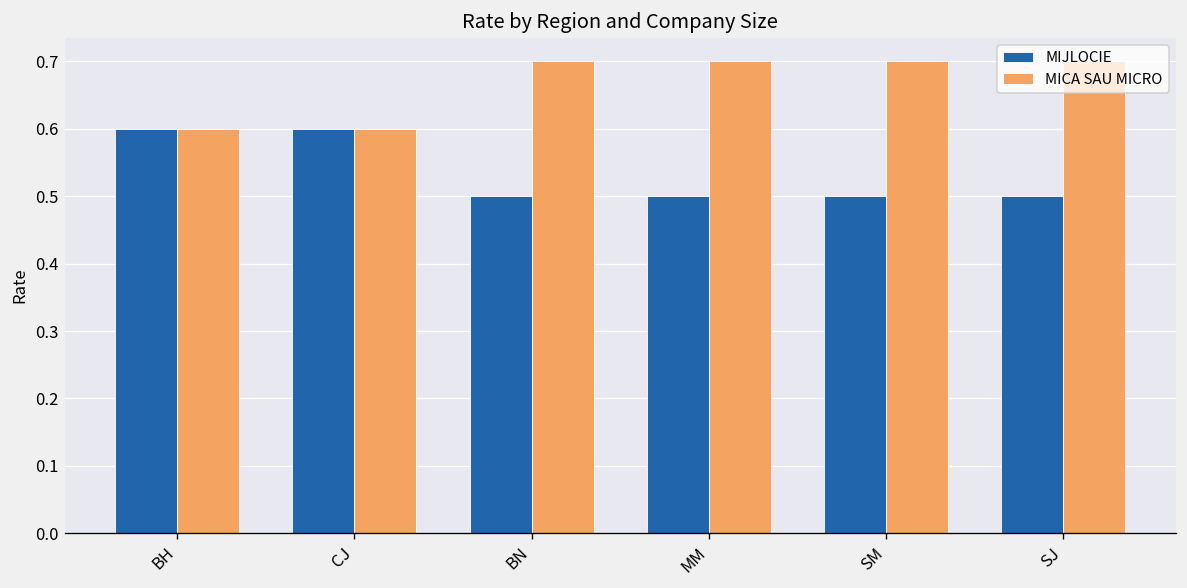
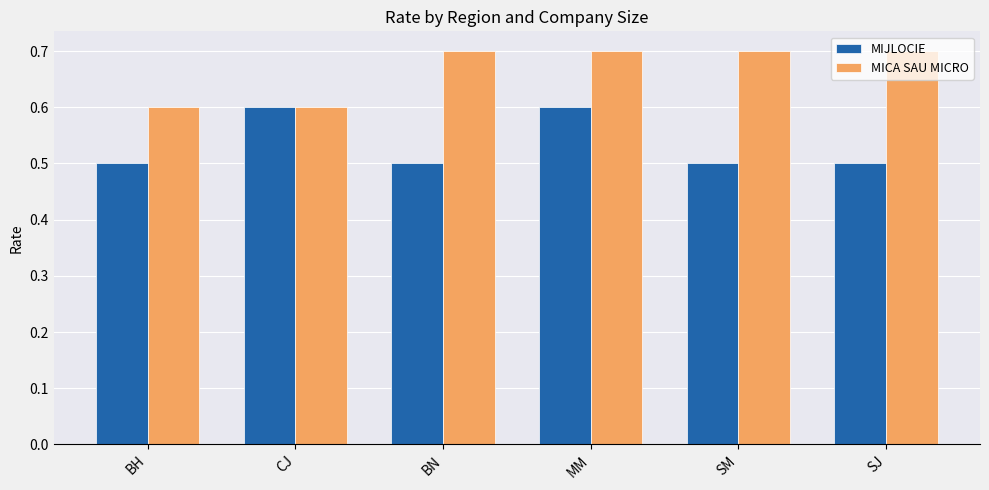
MIJLOCIE, BH: 0.6 -> 0.5
MIJLOCIE, MM: 0.5 -> 0.6
